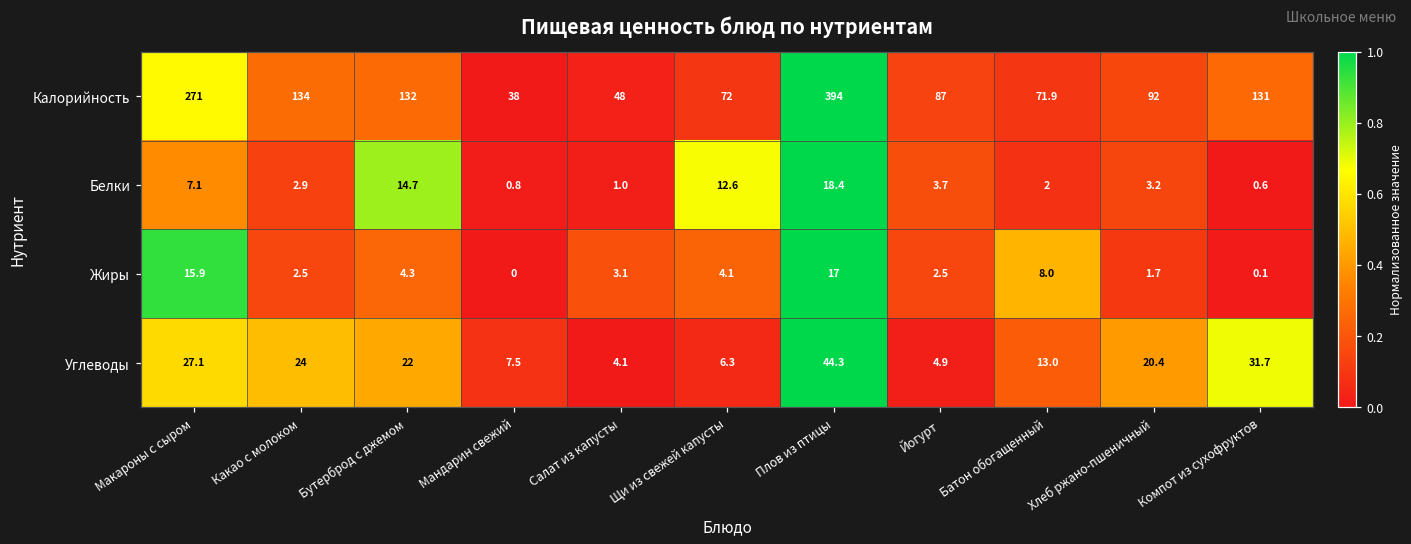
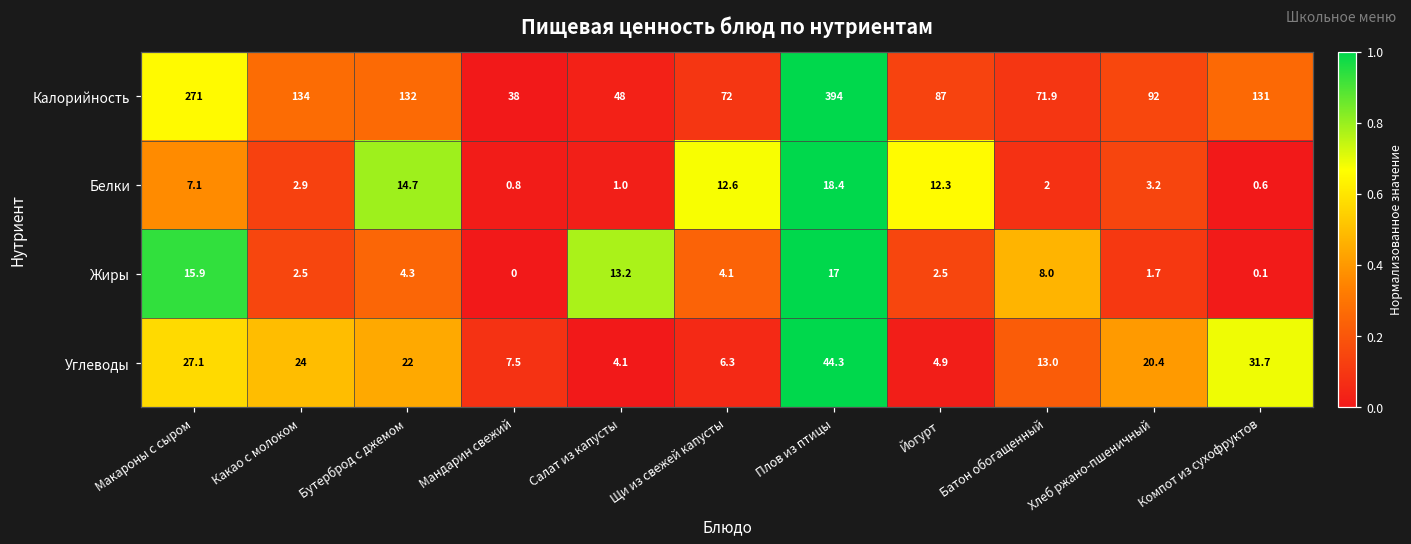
Белки, Йогурт: 3.7 -> 12.3
Жиры, Салат из капусты: 3.1 -> 13.2
